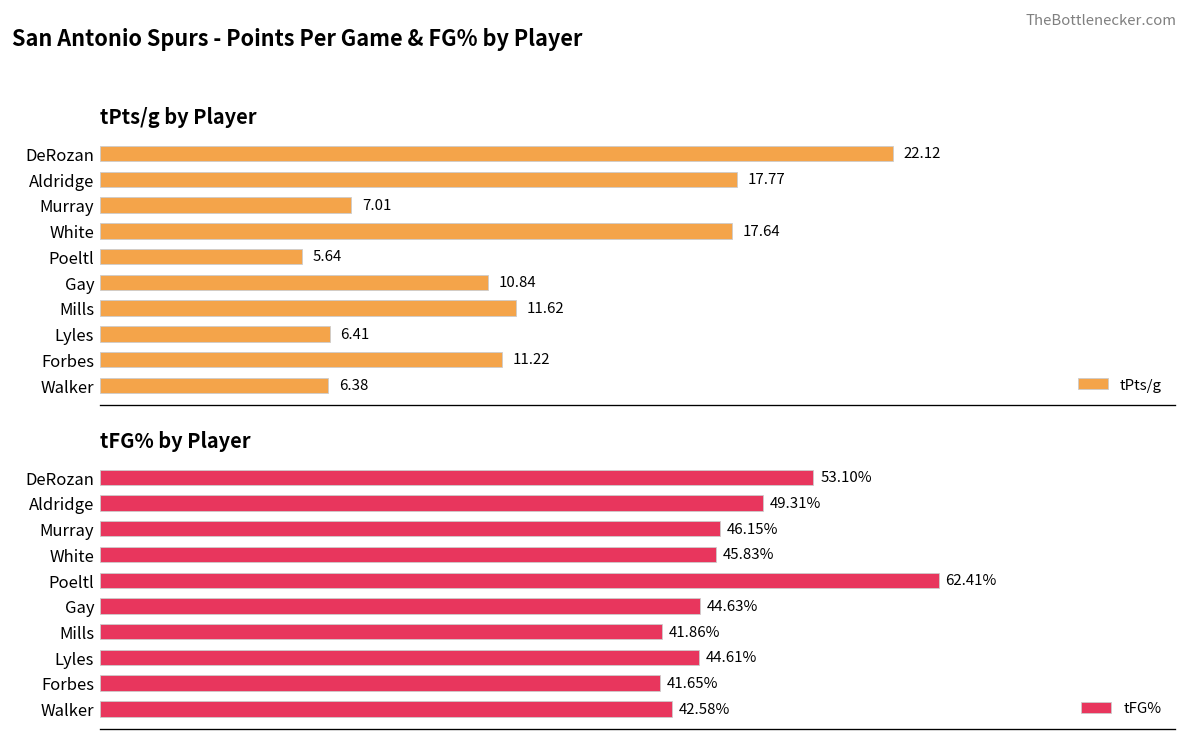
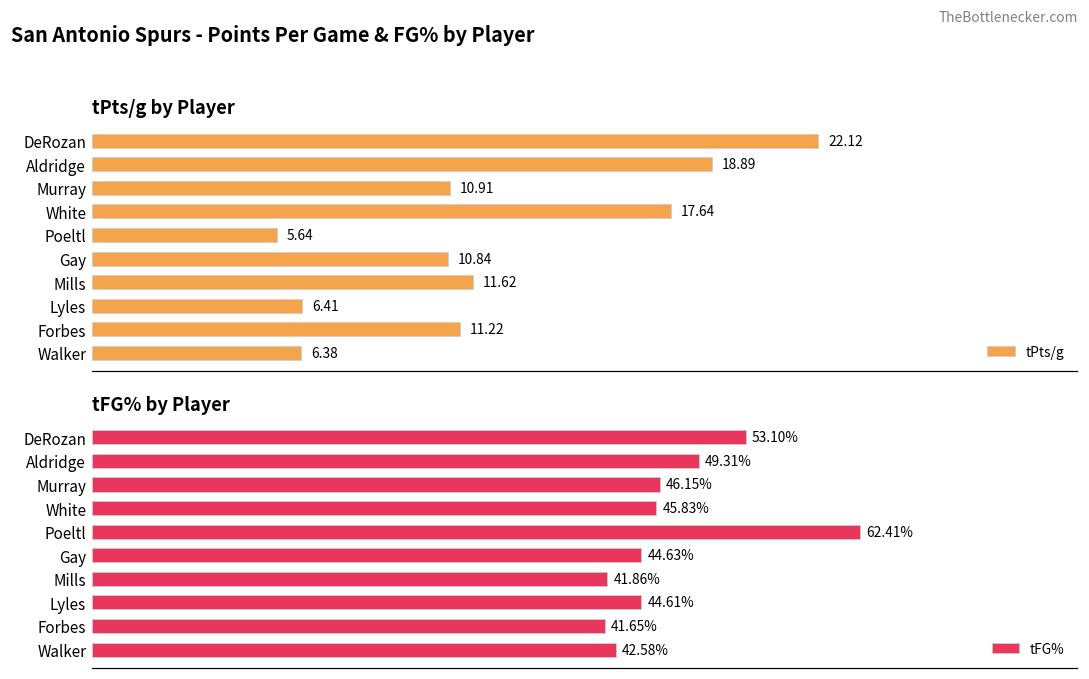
tPts/g by Player, Aldridge: 17.77 -> 18.89
tPts/g by Player, Murray: 7.01 -> 10.91
